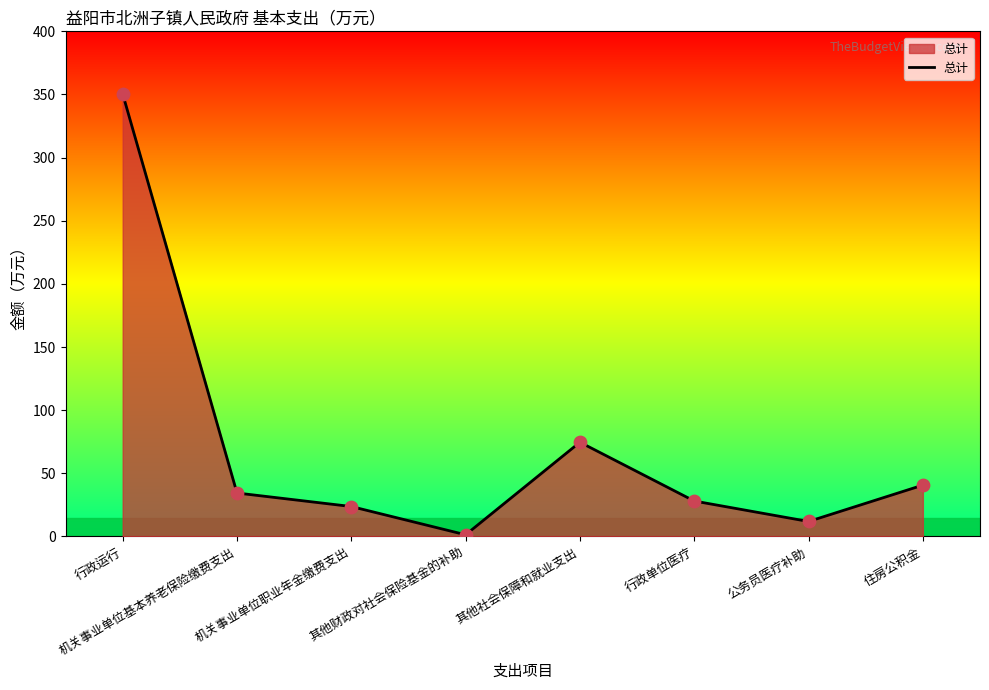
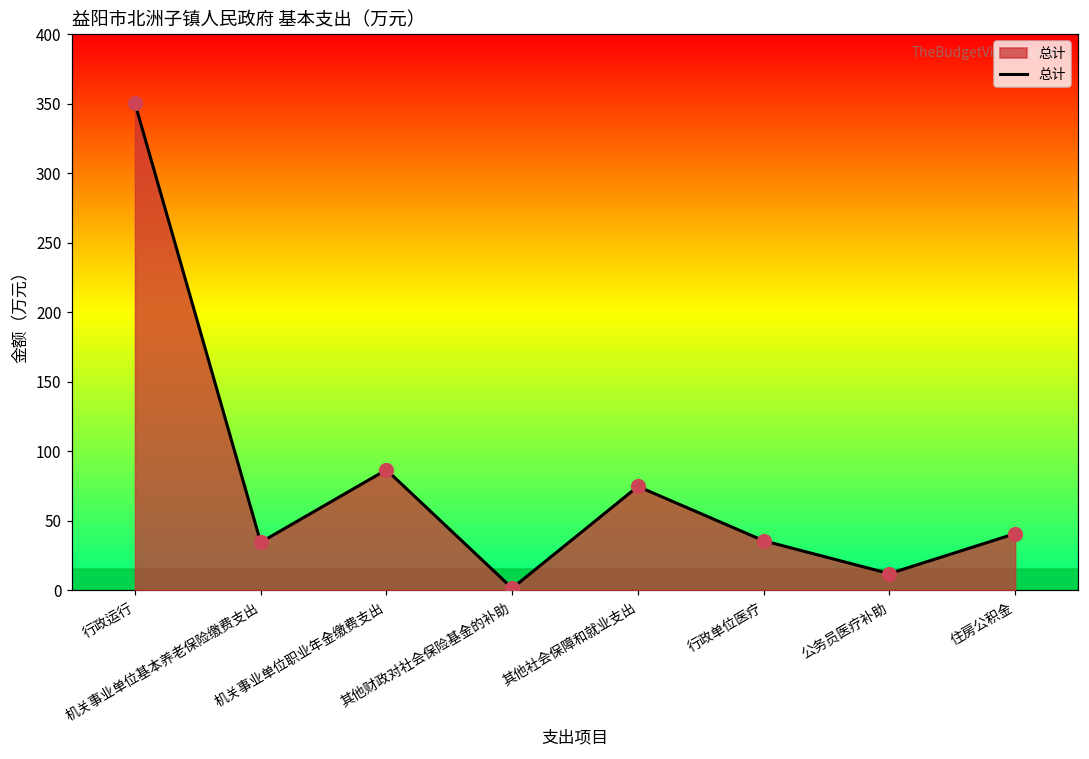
机关事业单位职业年金缴费支出: 24 -> 87
行政单位医疗: 28 -> 36
